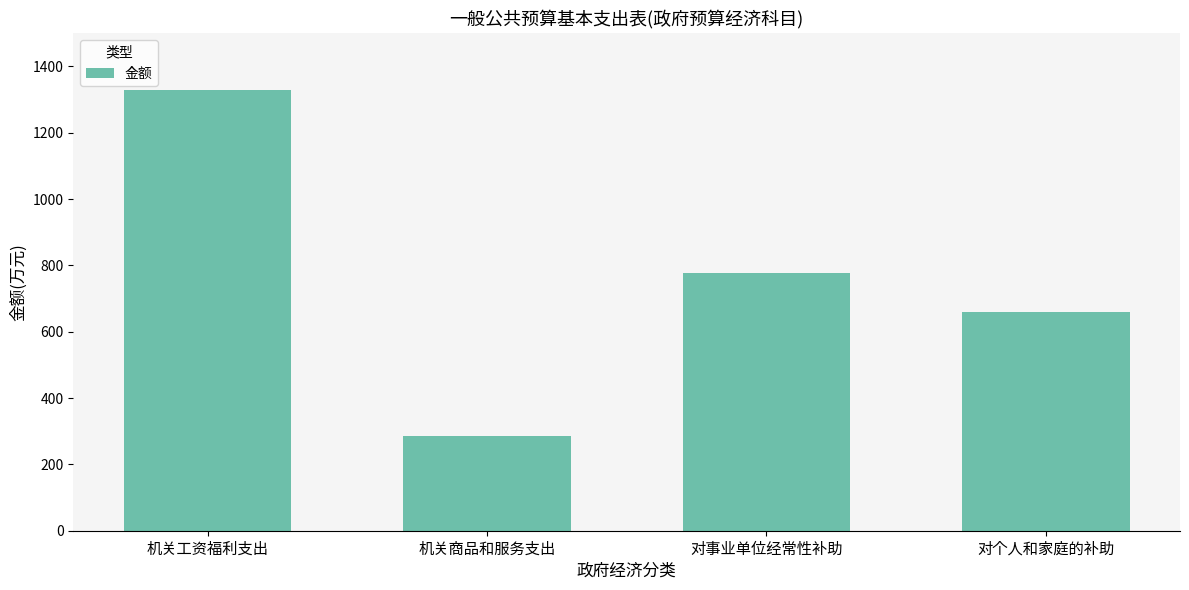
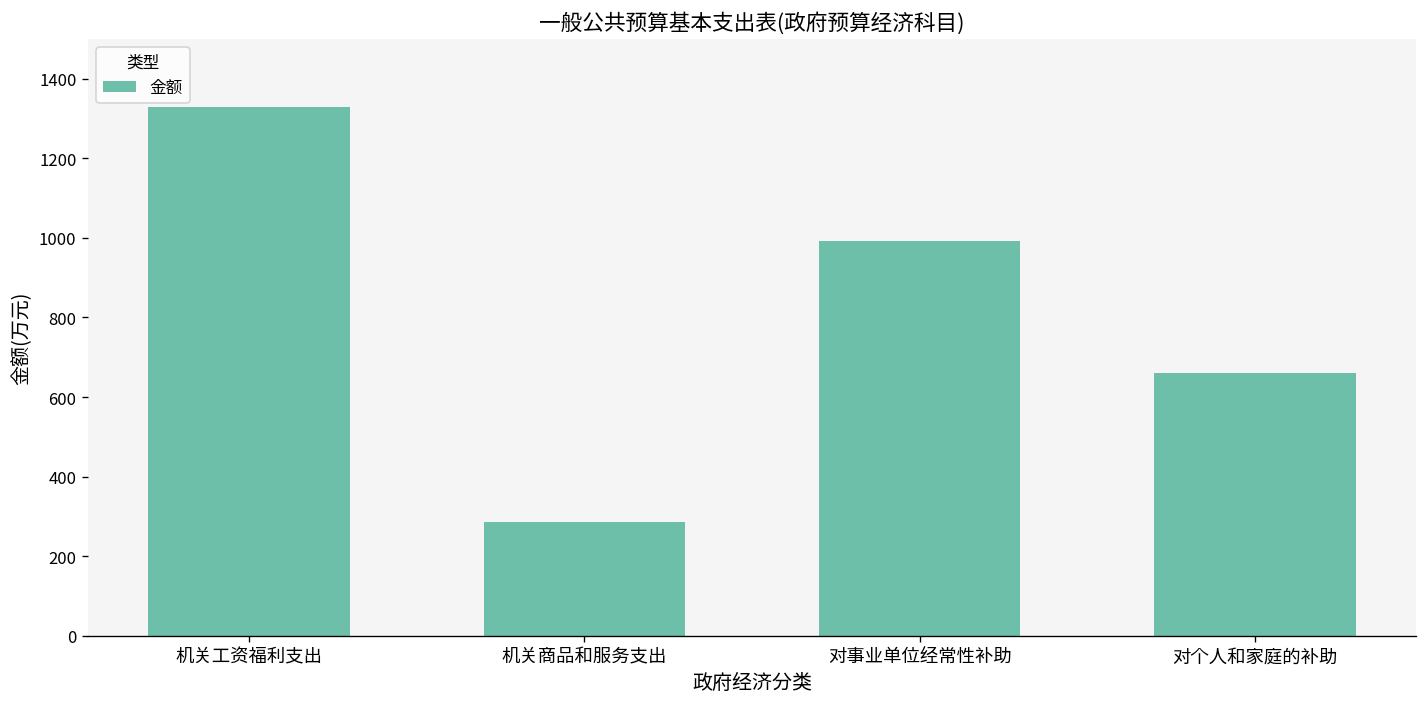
对事业单位经常性补助: 780 -> 990
